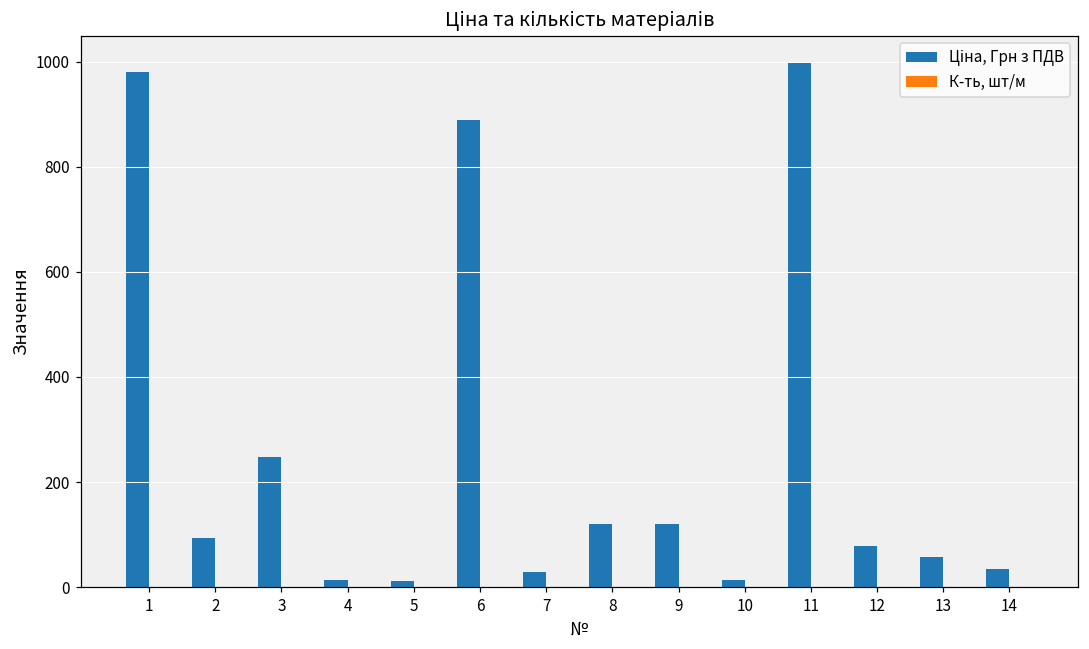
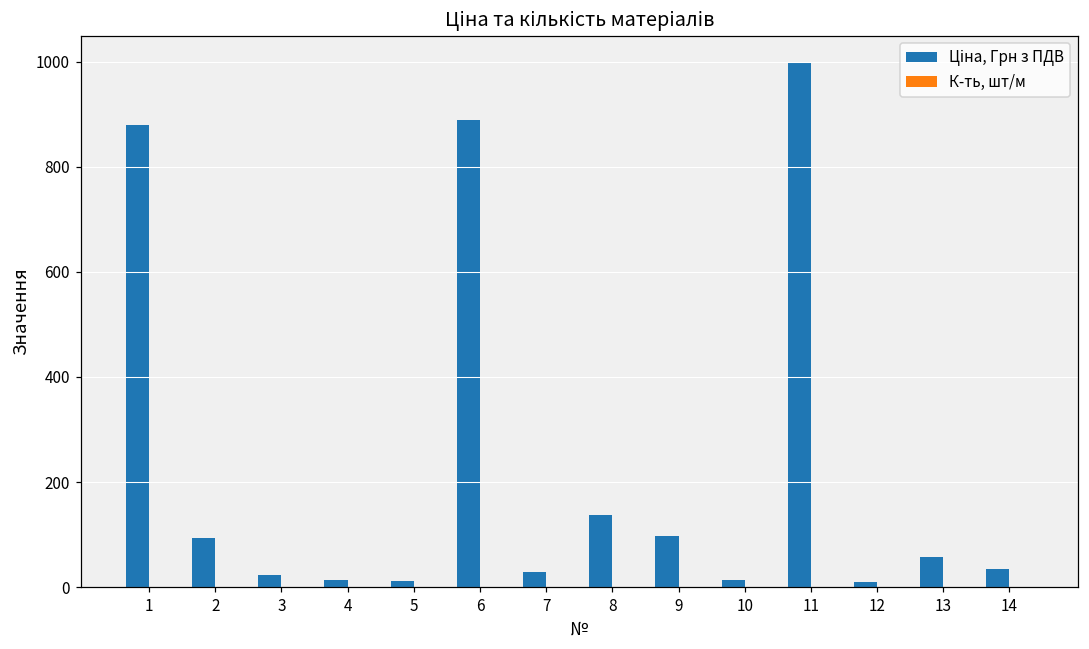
Ціна, Грн з ПДВ, 1: 980 -> 880
Ціна, Грн з ПДВ, 3: 250 -> 20
Ціна, Грн з ПДВ, 8: 120 -> 140
Ціна, Грн з ПДВ, 9: 120 -> 100
Ціна, Грн з ПДВ, 12: 80 -> 10
